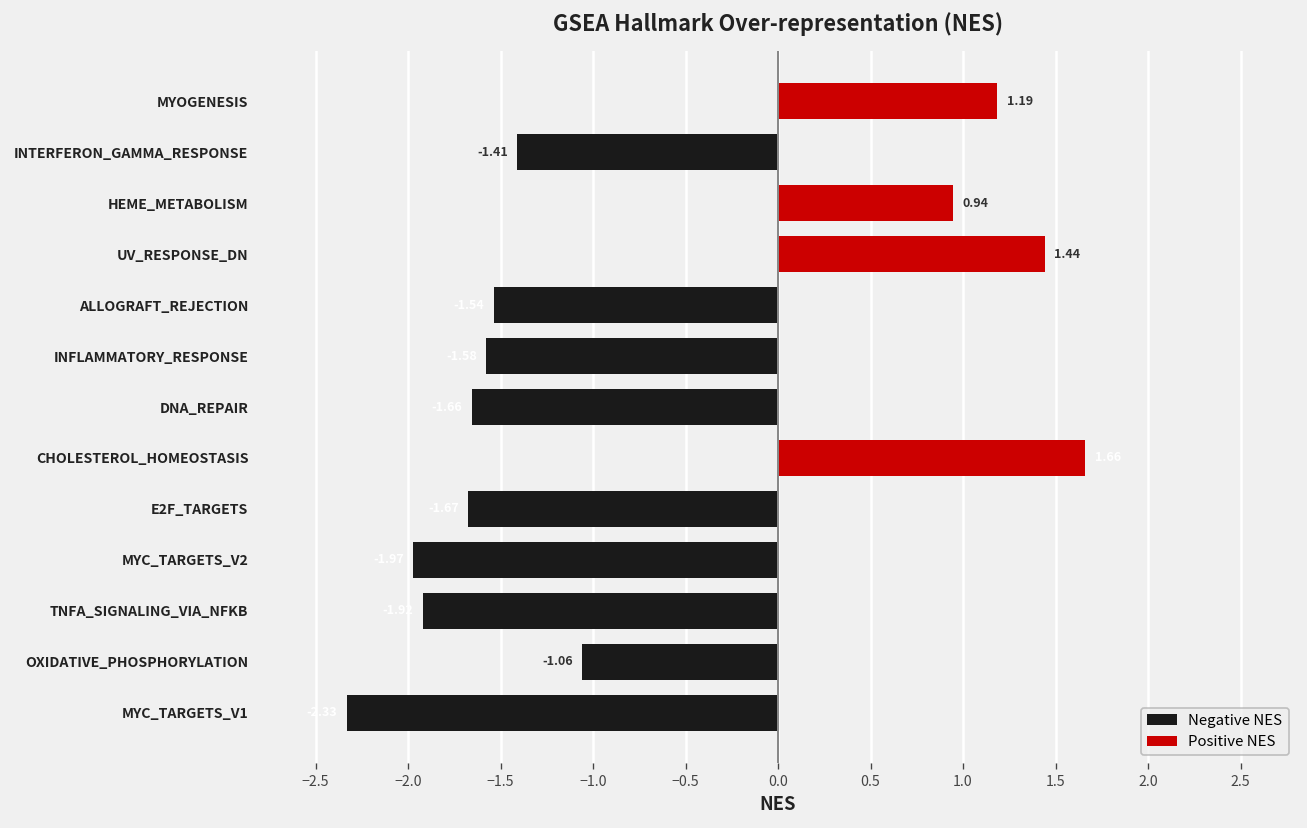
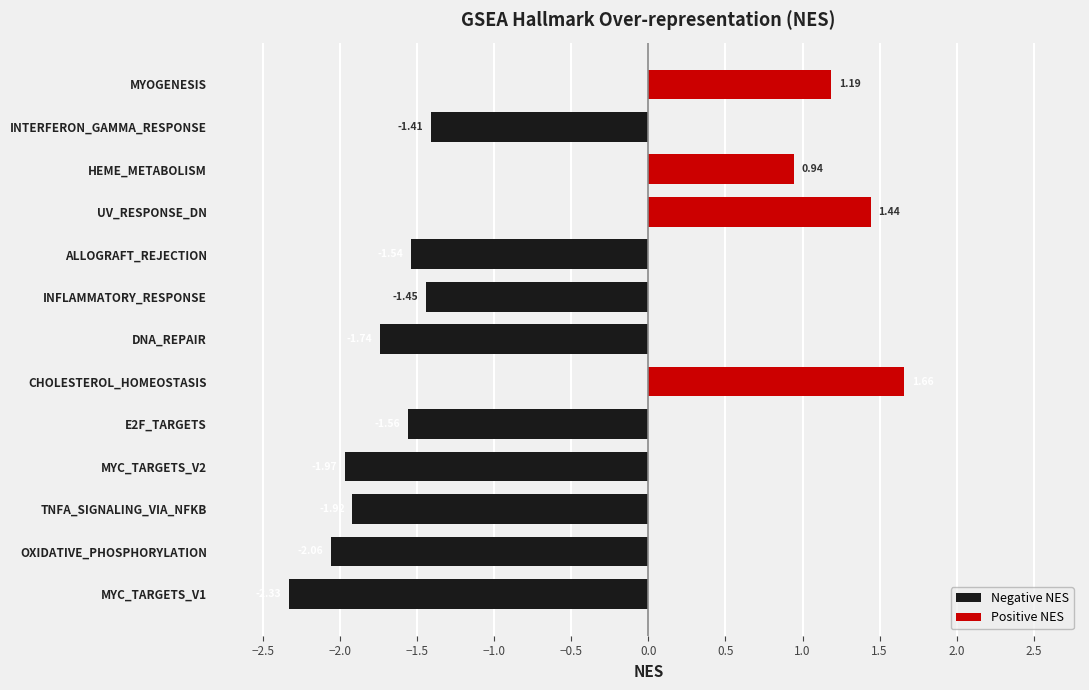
Negative NES, INFLAMMATORY_RESPONSE: -1.58 -> -1.45
Negative NES, DNA_REPAIR: -1.66 -> -1.74
Negative NES, E2F_TARGETS: -1.67 -> -1.56
Negative NES, OXIDATIVE_PHOSPHORYLATION: -1.06 -> -2.06
